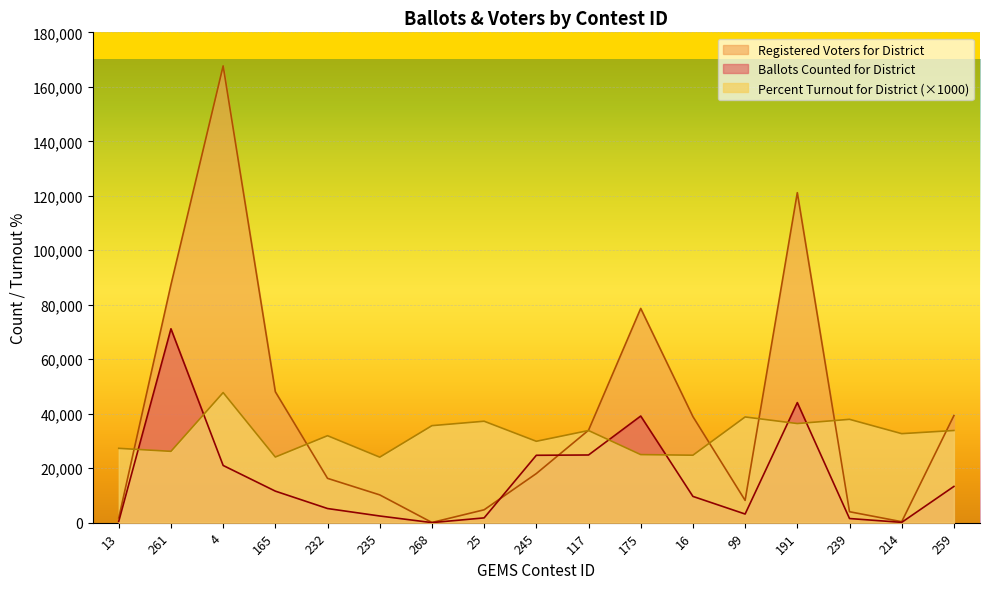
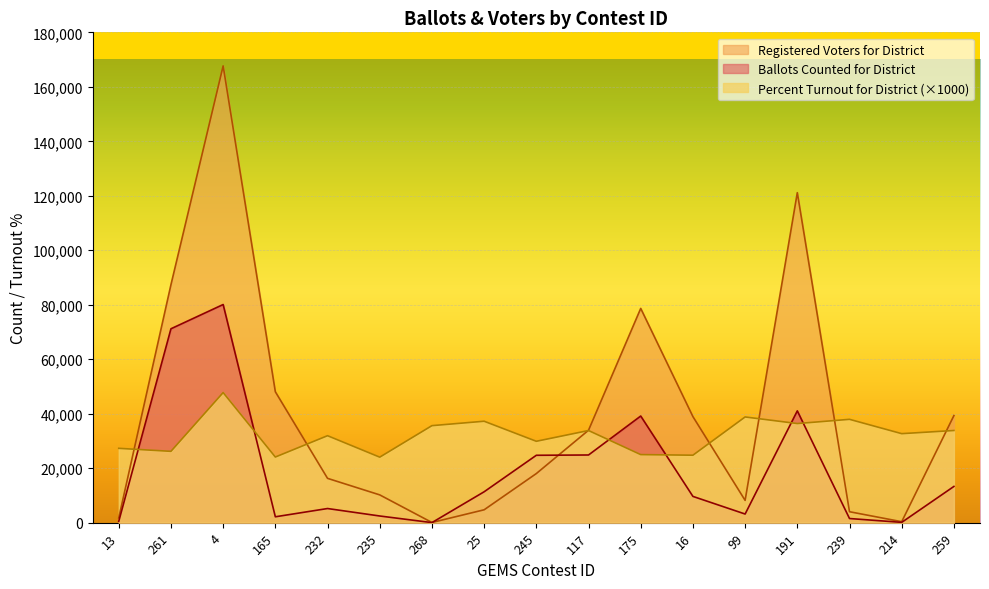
Ballots Counted for District, 4: 21,000 -> 80,000
Ballots Counted for District, 165: 12,000 -> 2,000
Ballots Counted for District, 25: 2,000 -> 11,000
Ballots Counted for District, 191: 44,000 -> 41,000
